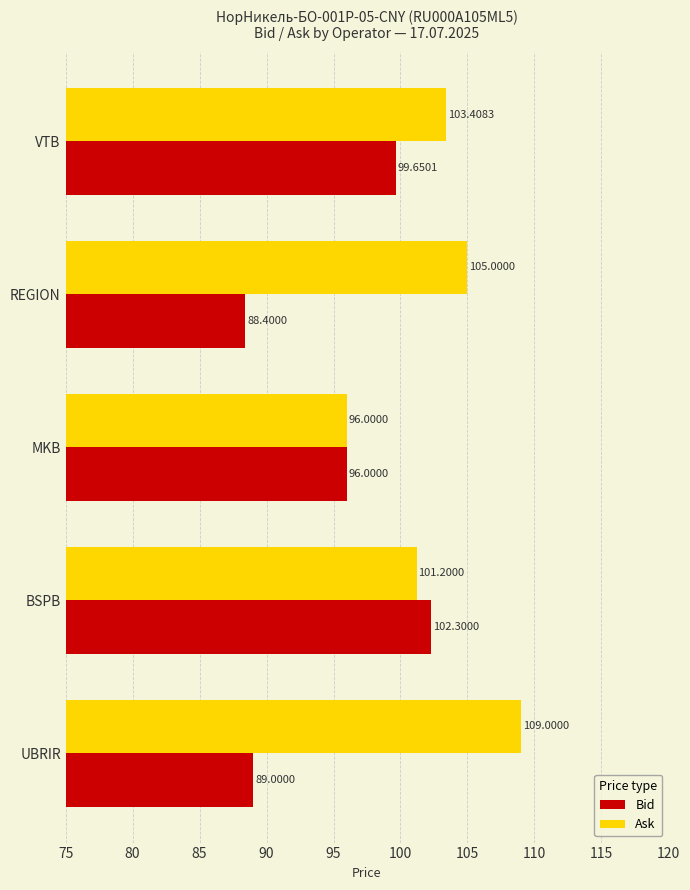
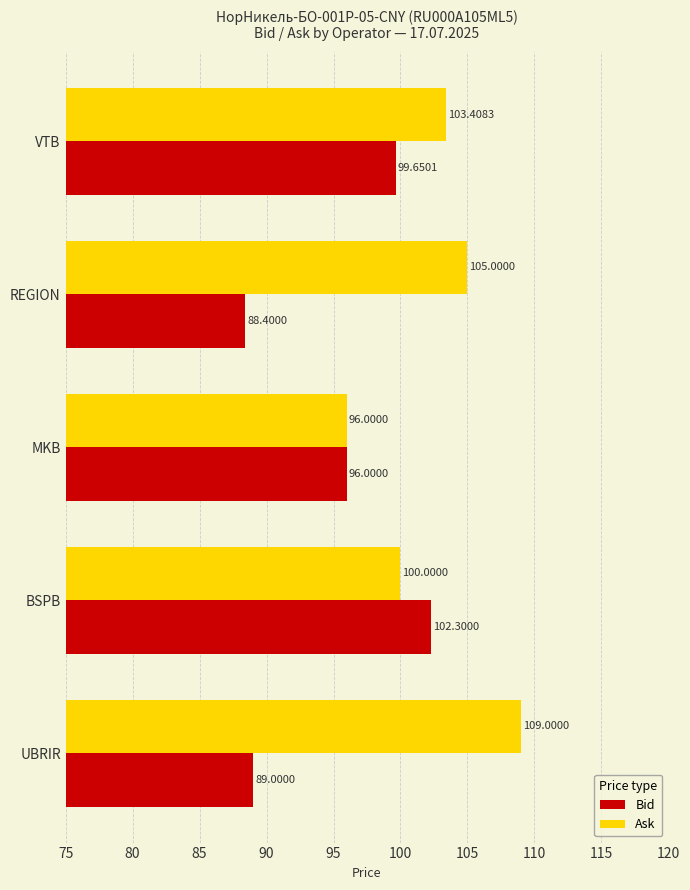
Ask, BSPB: 101.2000 -> 100.0000
